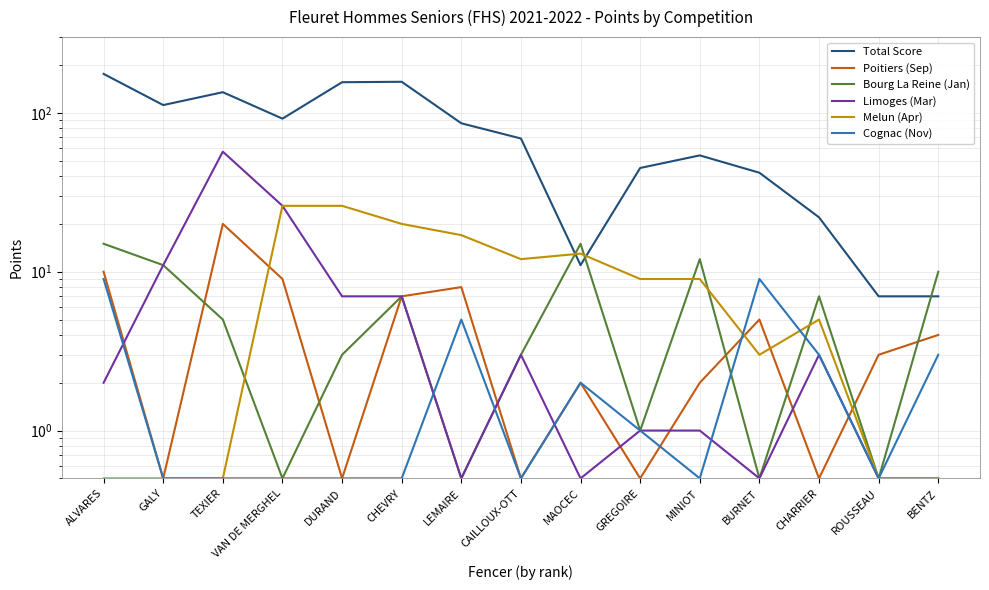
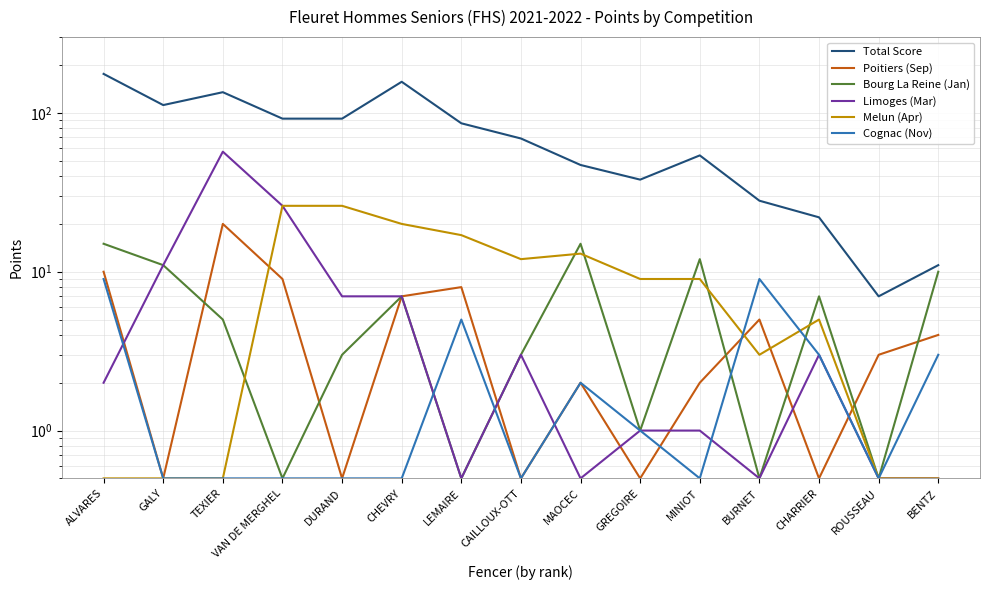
Total Score, DURAND: 160 -> 90
Total Score, MAOCEC: 11 -> 47
Total Score, GREGOIRE: 45 -> 38
Total Score, BURNET: 42 -> 28
Total Score, BENTZ: 7 -> 11
